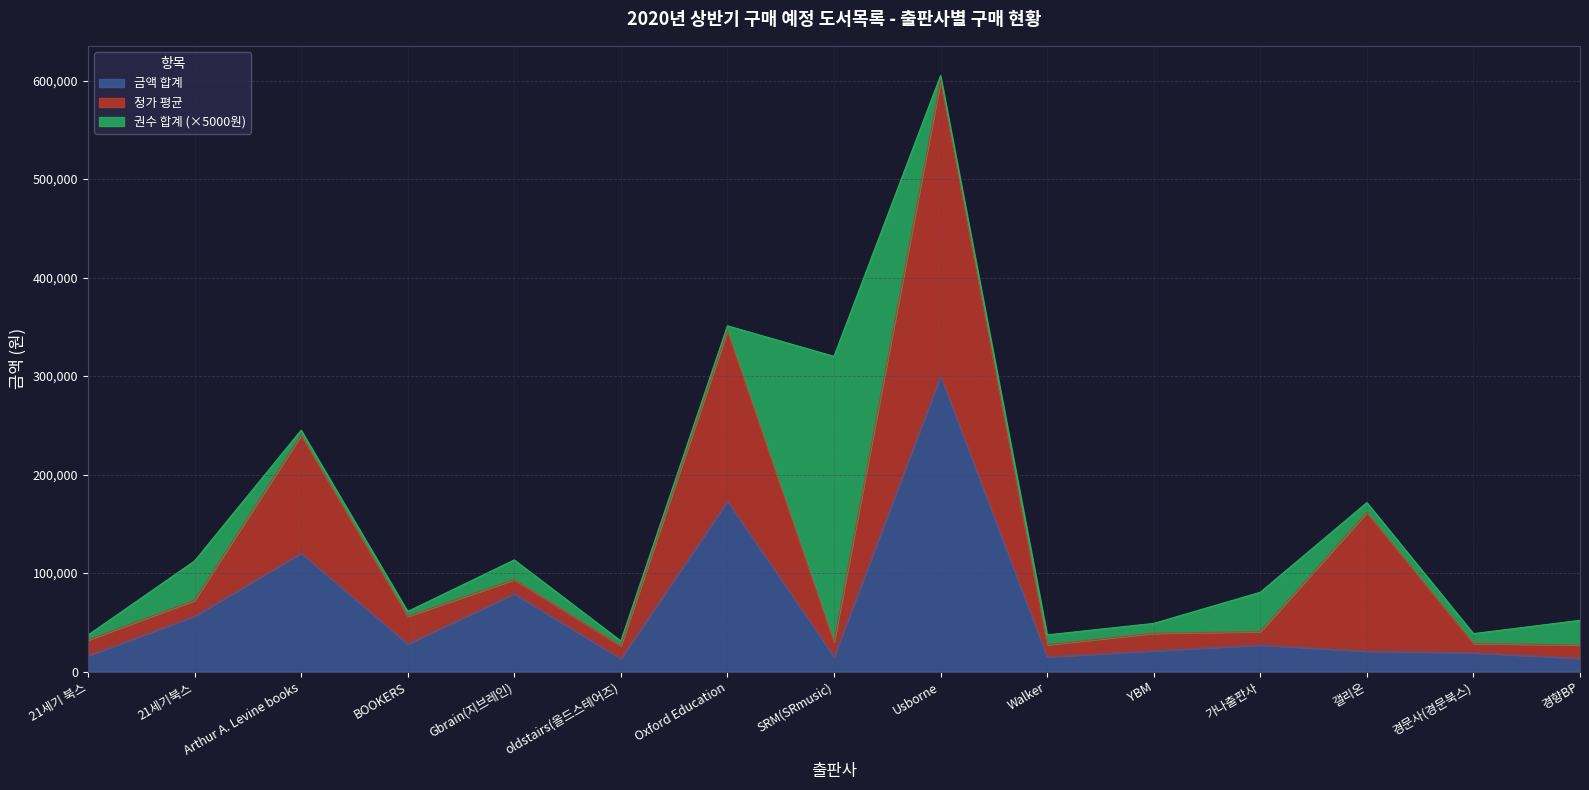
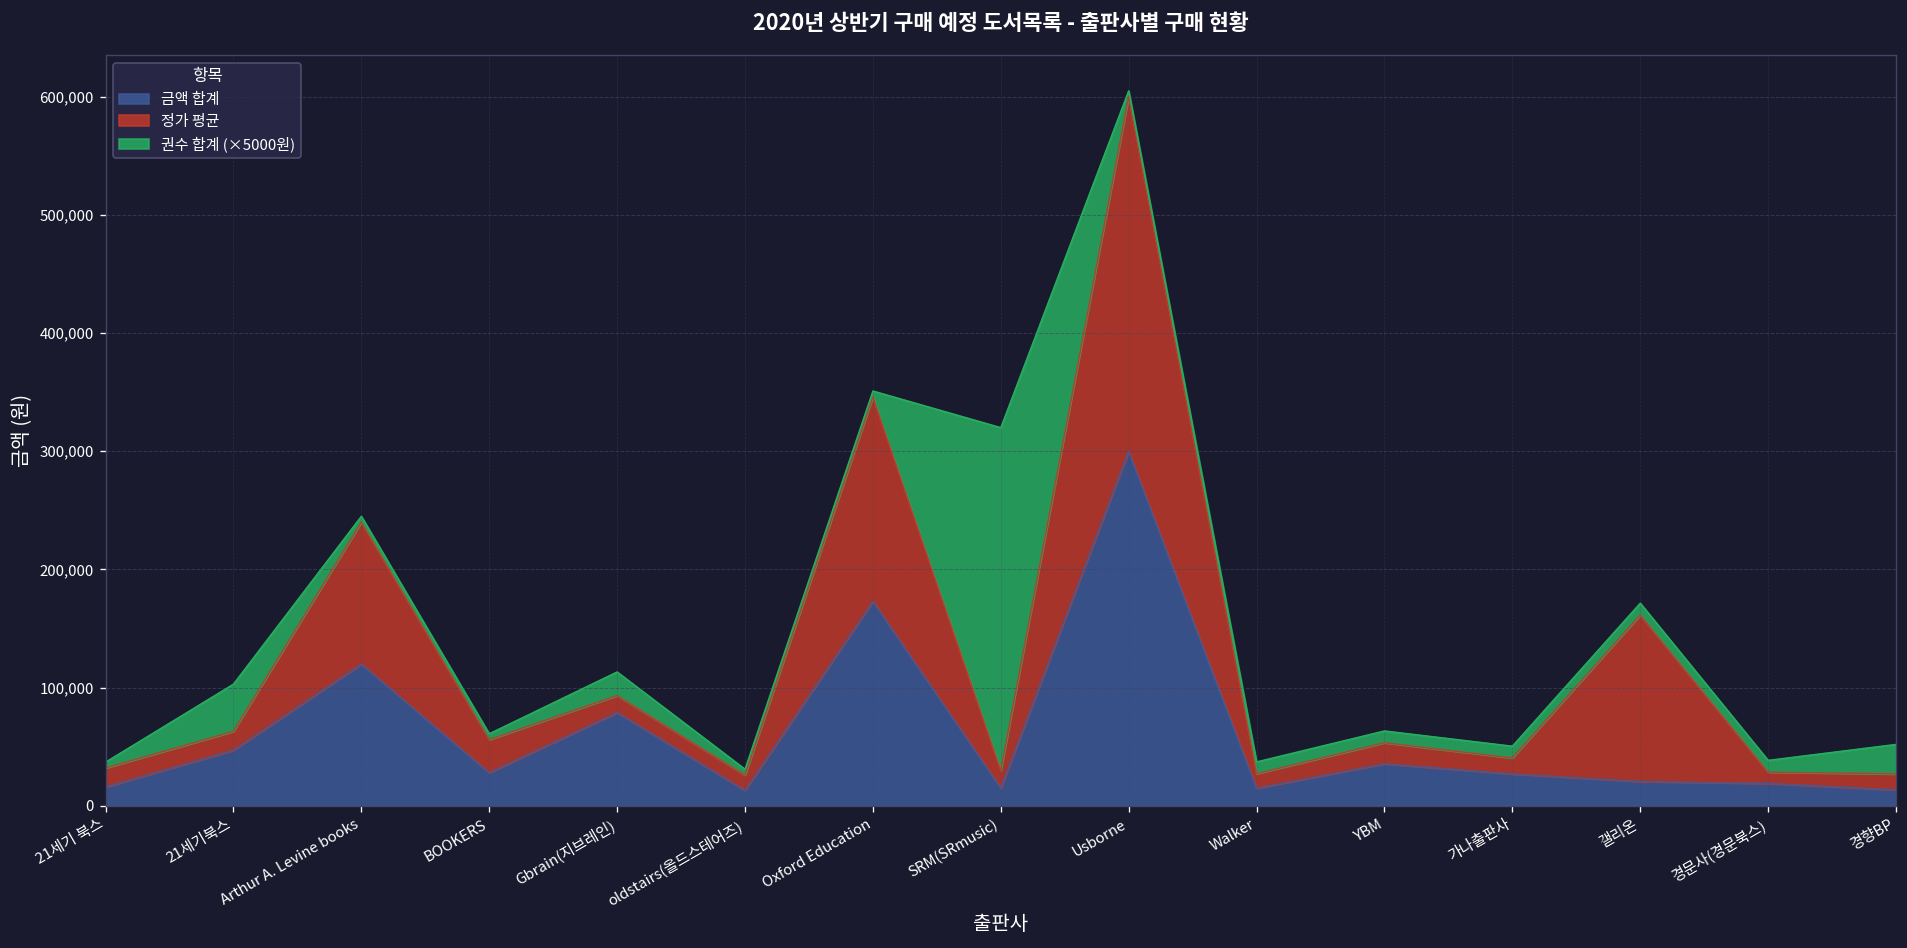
금액 합계, 21세기북스: 60,000 -> 50,000
금액 합계, YBM: 20,000 -> 40,000
권수 합계 (×5000원), 가나출판사: 40,000 -> 10,000
